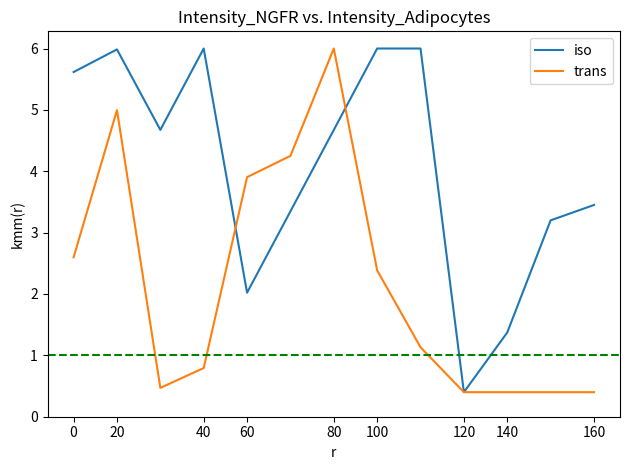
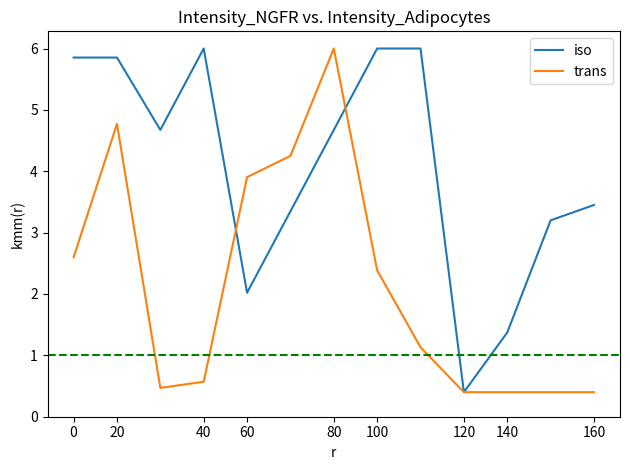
iso, 0: 5.6 -> 5.9
iso, 20: 6.0 -> 5.9
trans, 20: 5.0 -> 4.8
trans, 40: 0.8 -> 0.6
